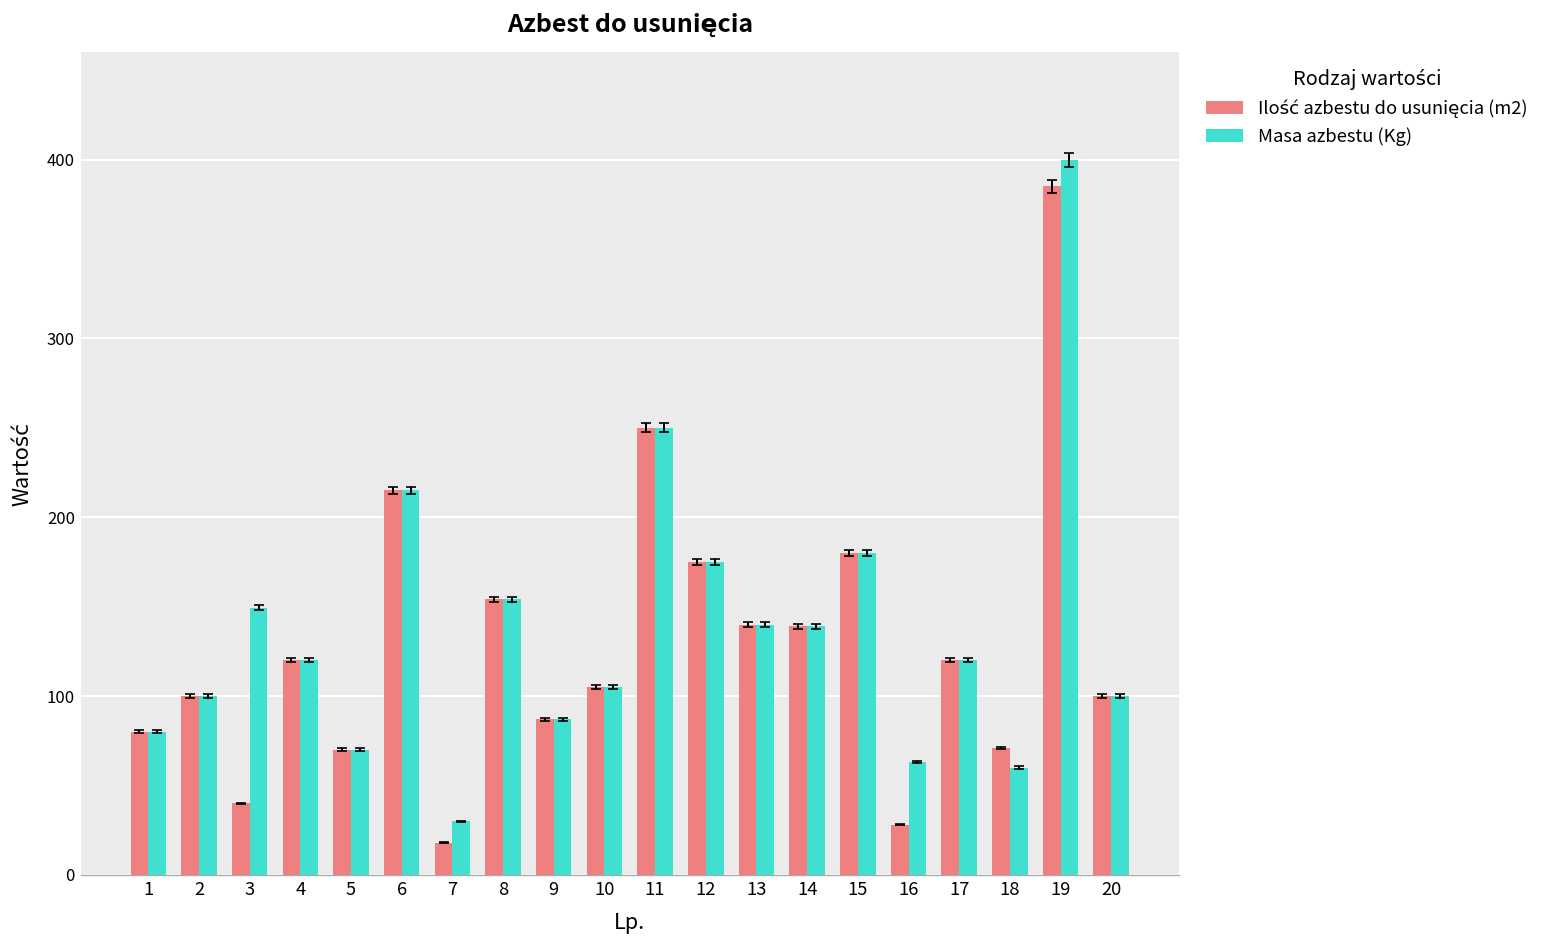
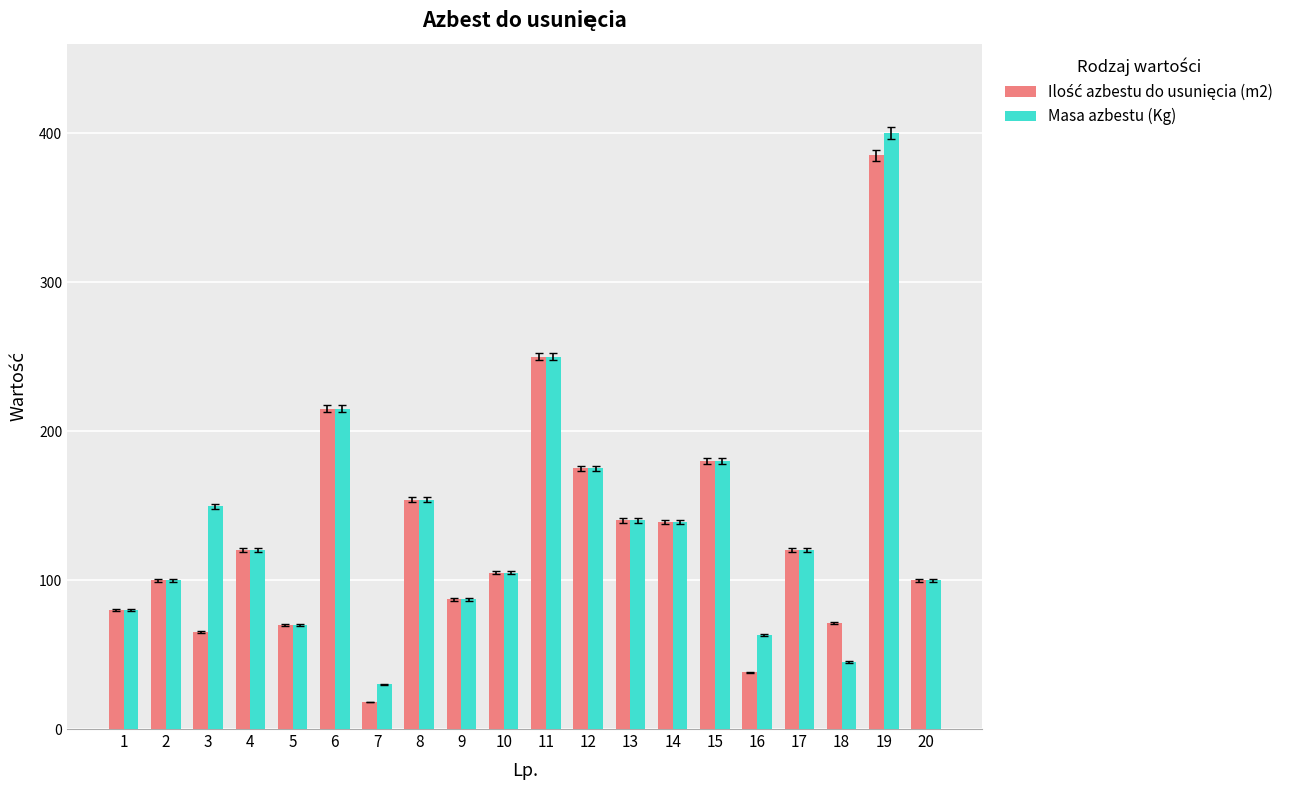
Ilość azbestu do usunięcia (m2), 3: 40 -> 65
Ilość azbestu do usunięcia (m2), 16: 28 -> 38
Masa azbestu (Kg), 18: 60 -> 45
